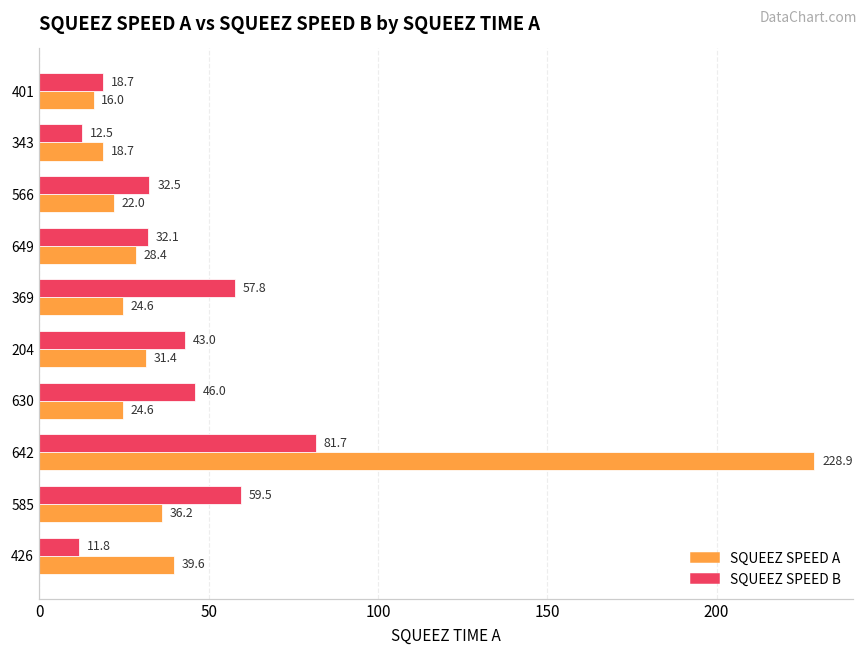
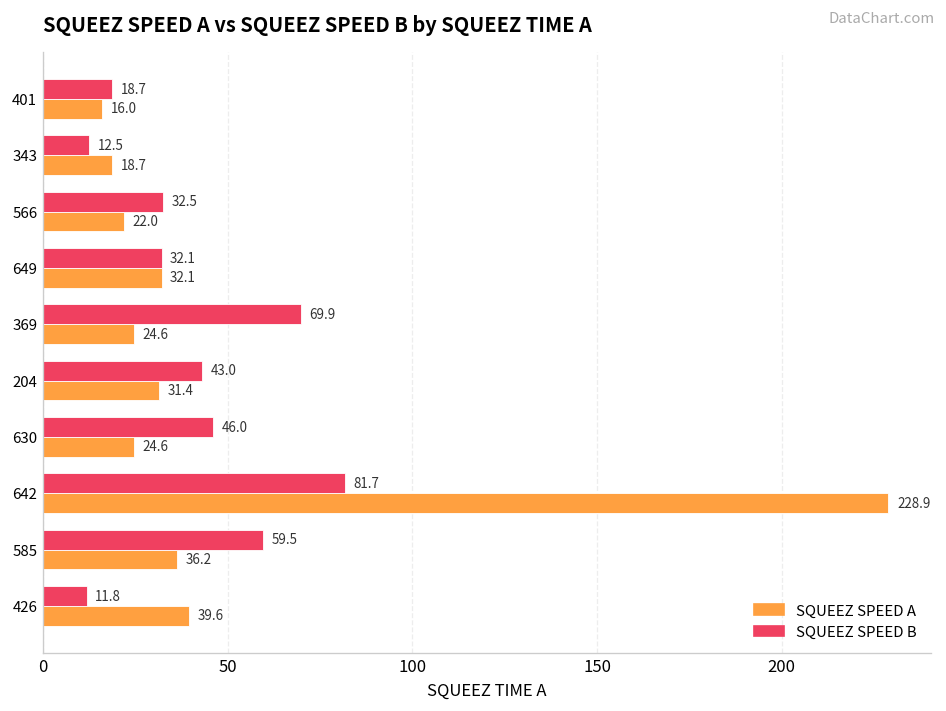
SQUEEZ SPEED A, 649: 28.4 -> 32.1
SQUEEZ SPEED B, 369: 57.8 -> 69.9
